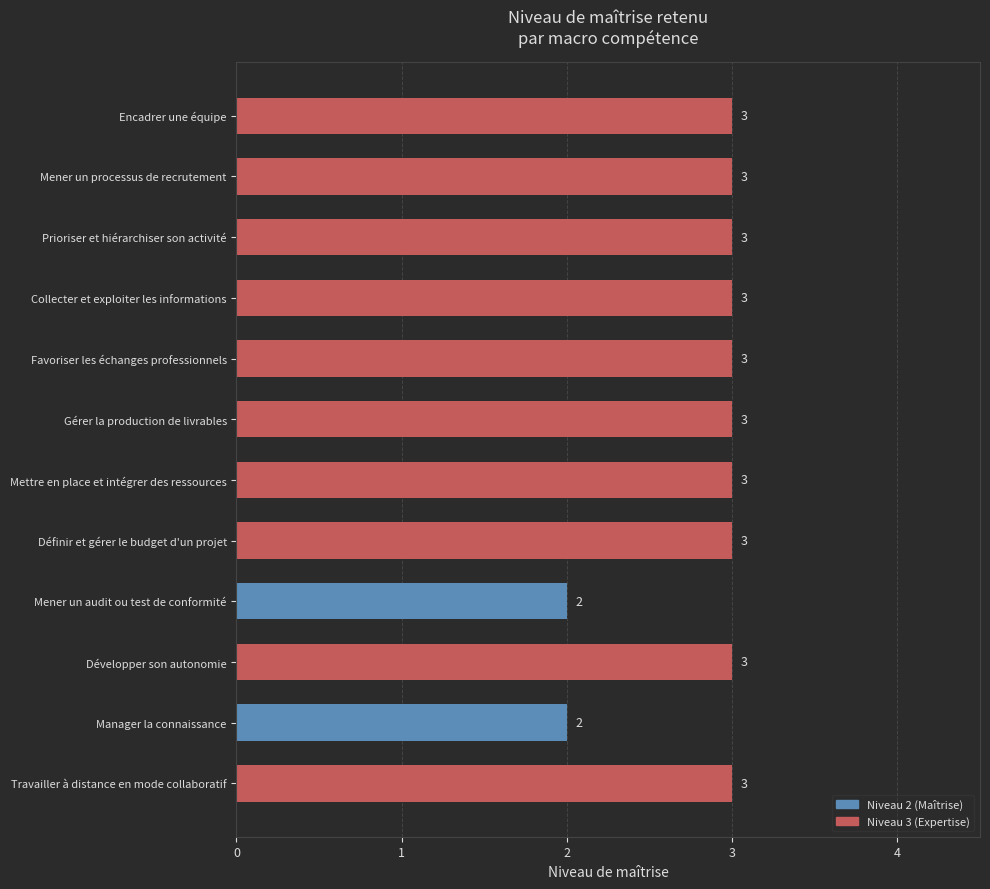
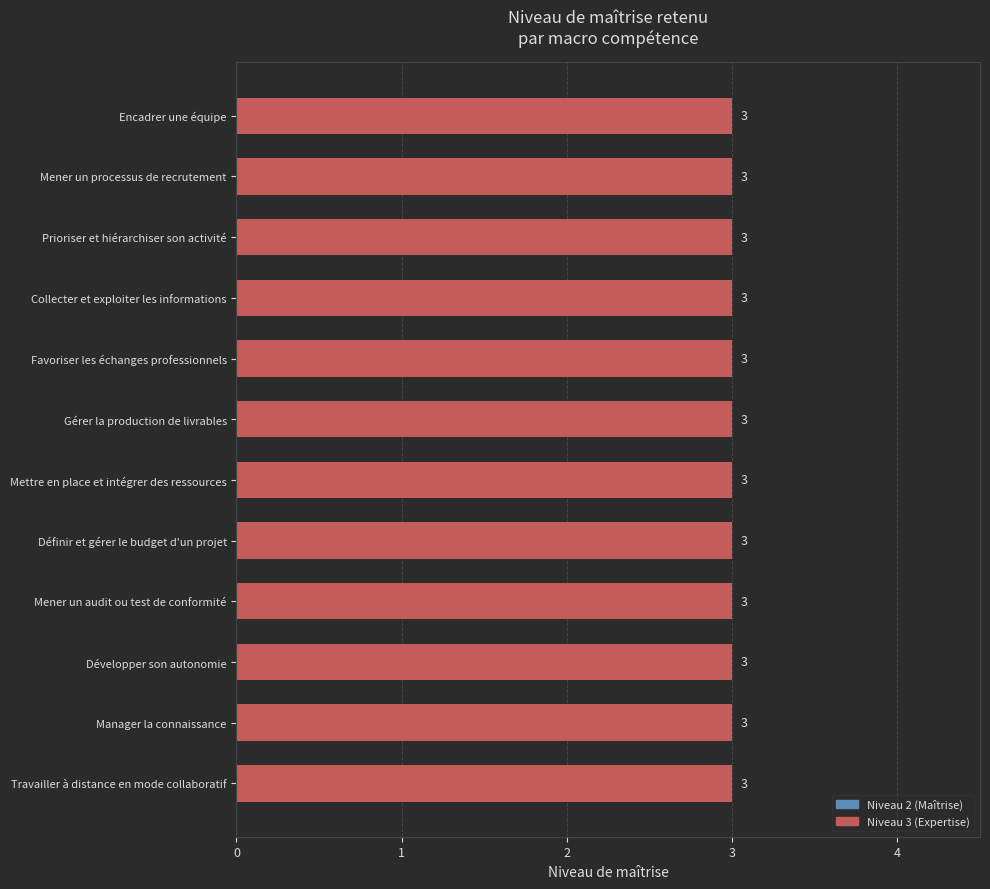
Mener un audit ou test de conformité: 2 -> 3
Manager la connaissance: 2 -> 3
